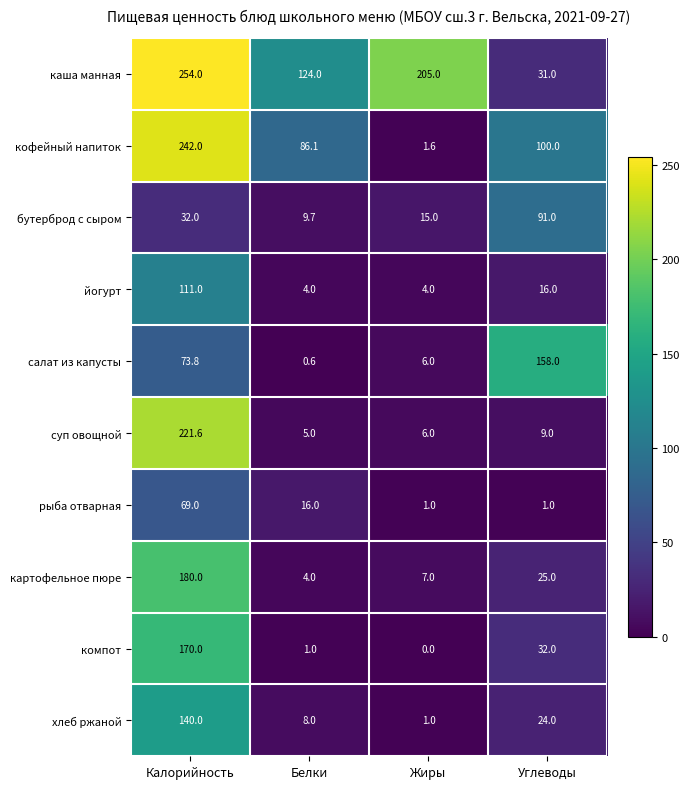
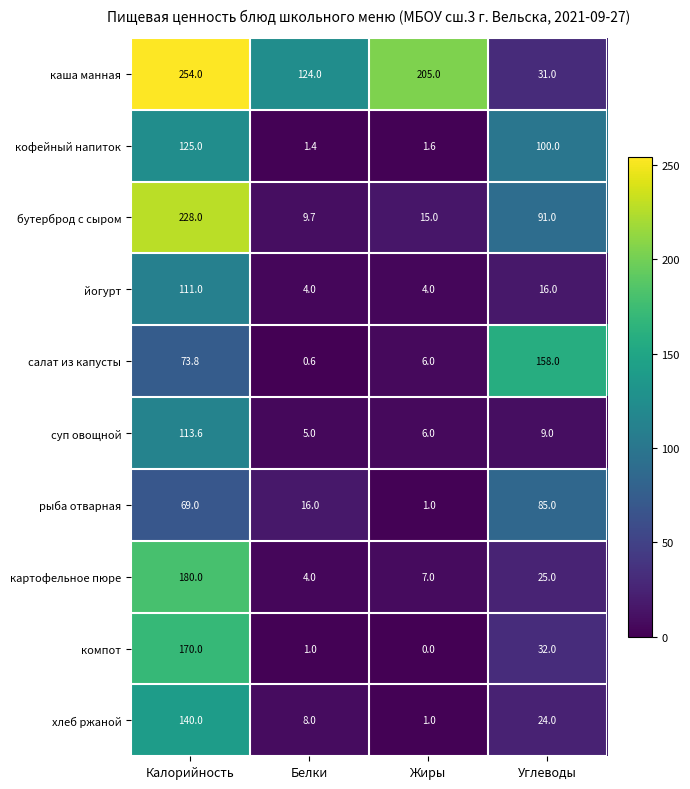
кофейный напиток, Калорийность: 242.0 -> 125.0
кофейный напиток, Белки: 86.1 -> 1.4
бутерброд с сыром, Калорийность: 32.0 -> 228.0
суп овощной, Калорийность: 221.6 -> 113.6
рыба отварная, Углеводы: 1.0 -> 85.0
